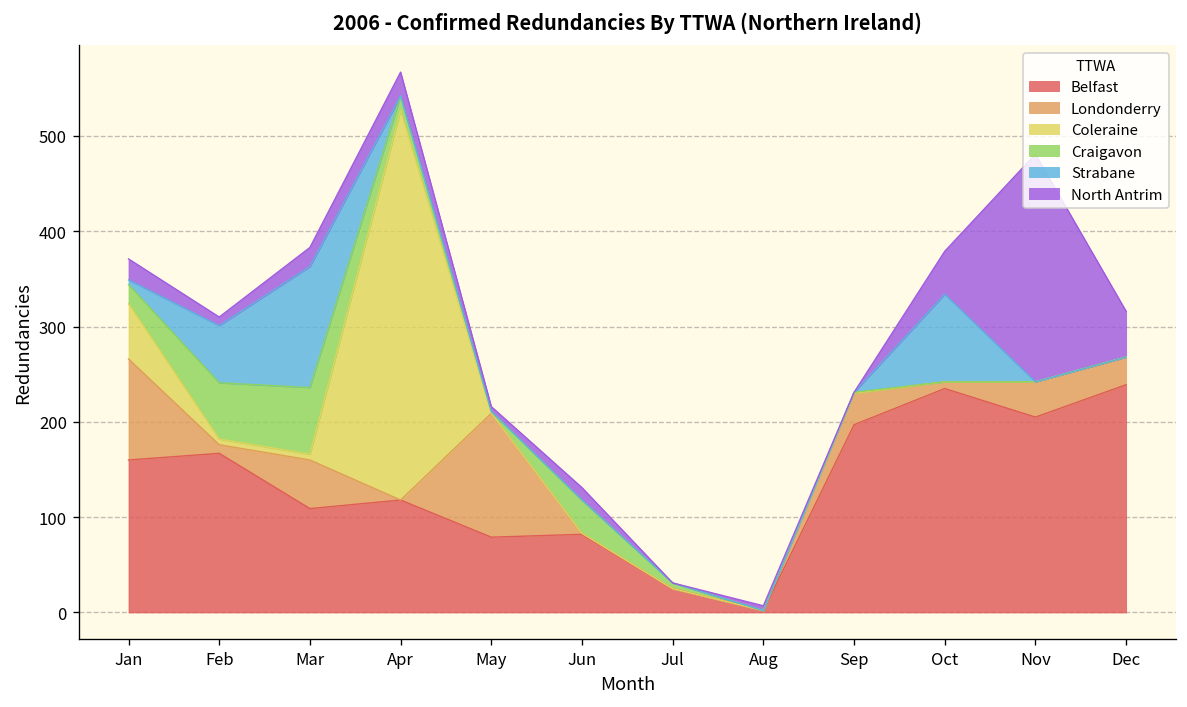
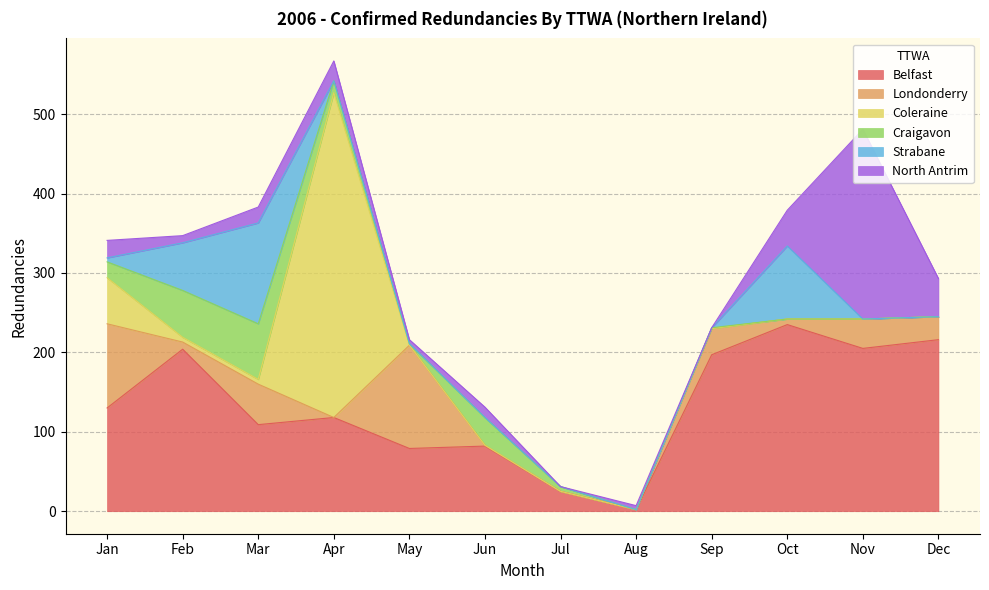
Belfast, Jan: 160 -> 130
Belfast, Feb: 170 -> 200
Belfast, Dec: 240 -> 220
